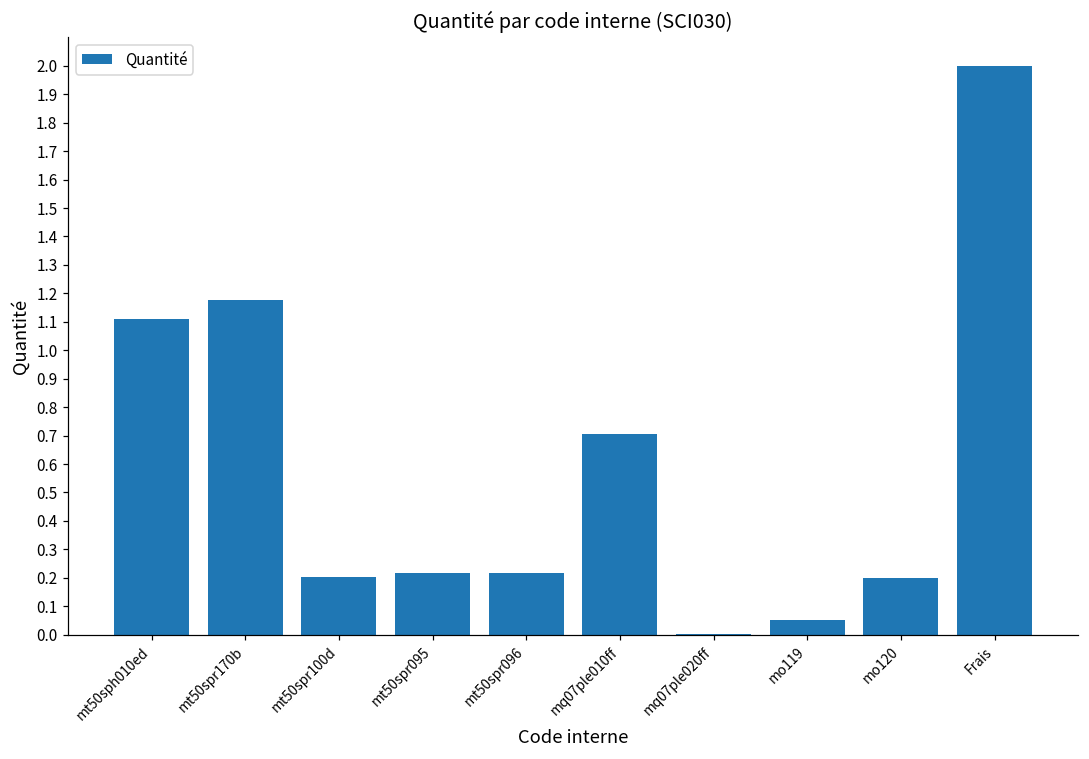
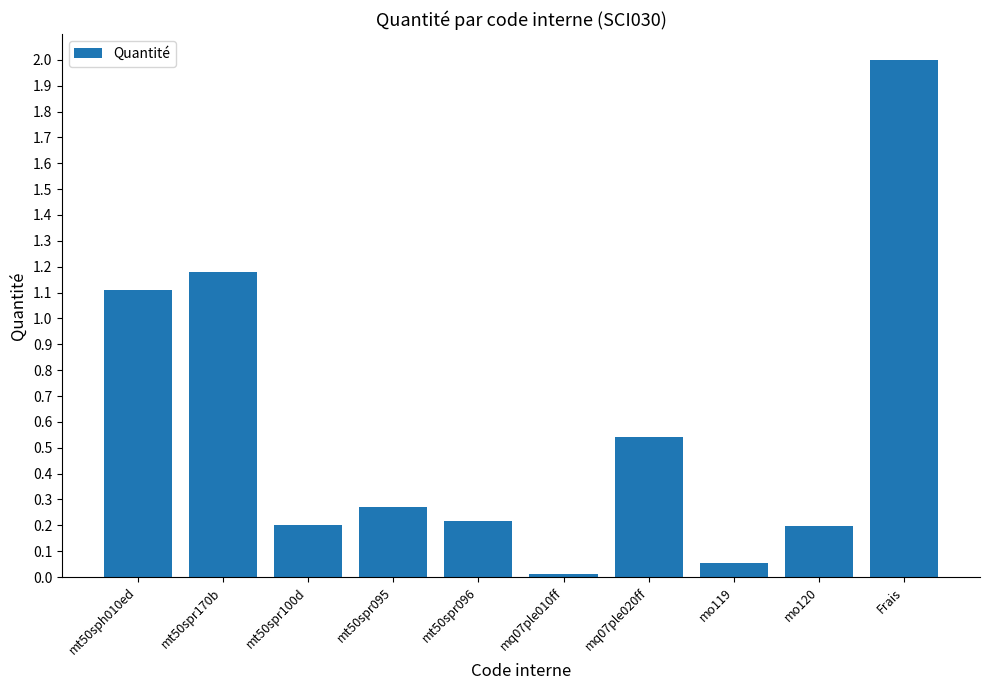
mt50spr095: 0.22 -> 0.27
mq07ple010ff: 0.71 -> 0.01
mq07ple020ff: 0.00 -> 0.54
